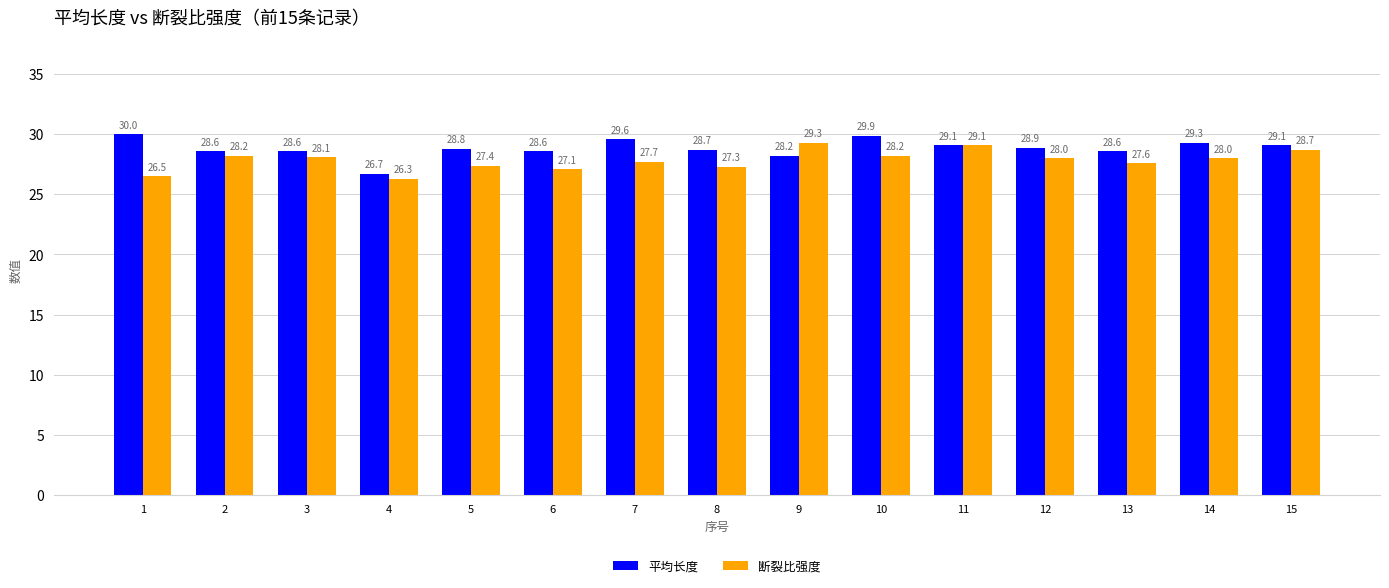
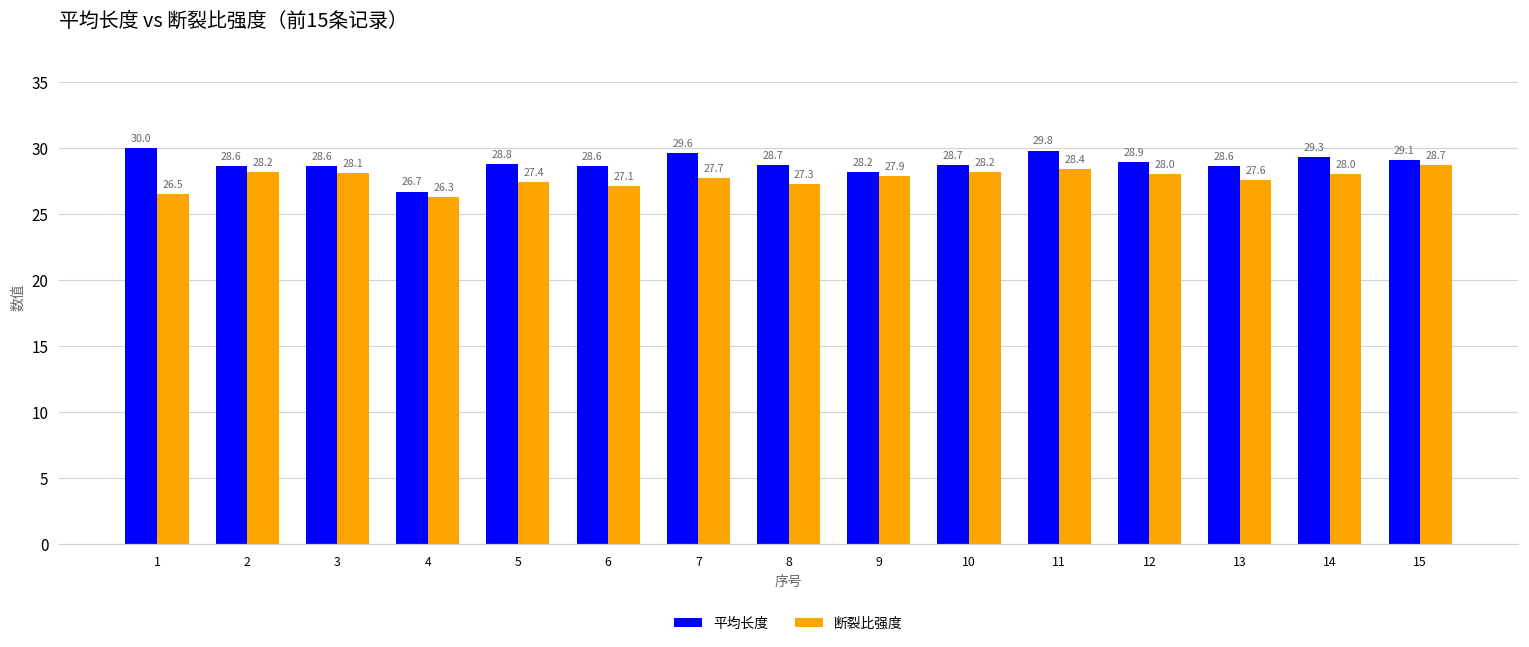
断裂比强度, 9: 29.3 -> 27.9
平均长度, 10: 29.9 -> 28.7
平均长度, 11: 29.1 -> 29.8
断裂比强度, 11: 29.1 -> 28.4
